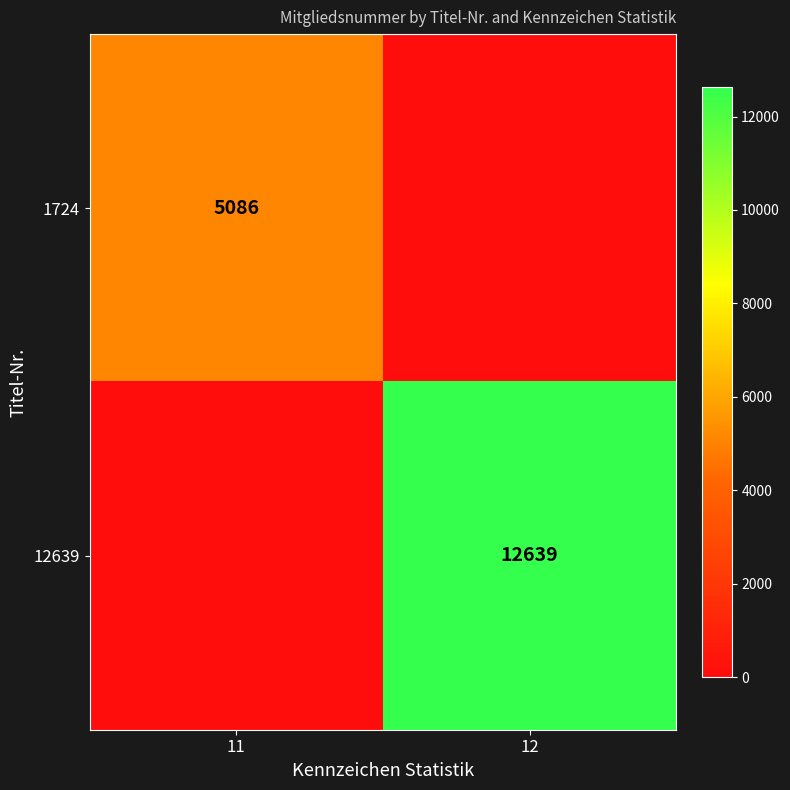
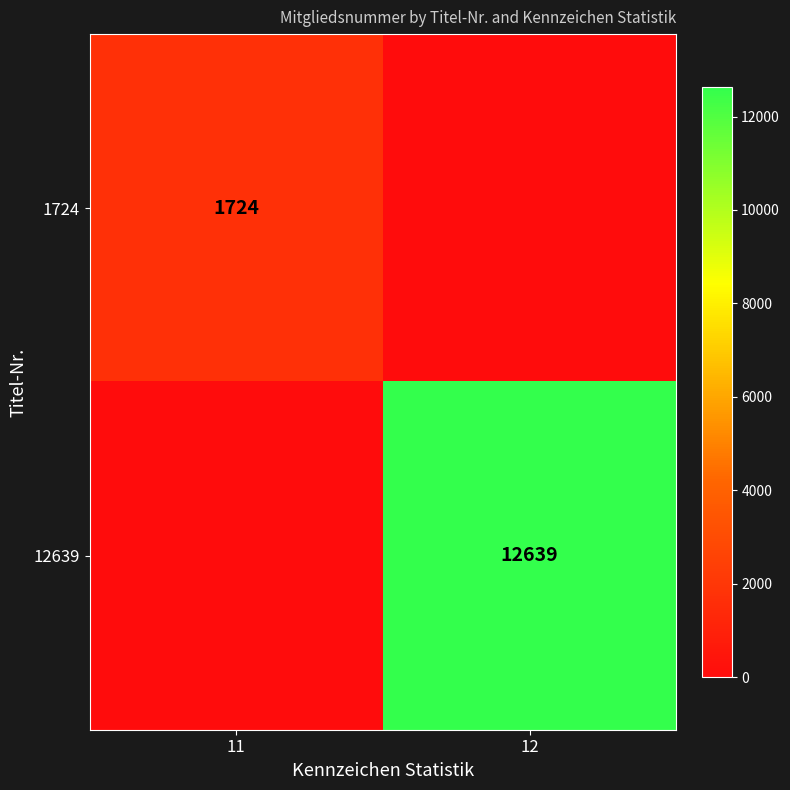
1724, 11: 5086 -> 1724
